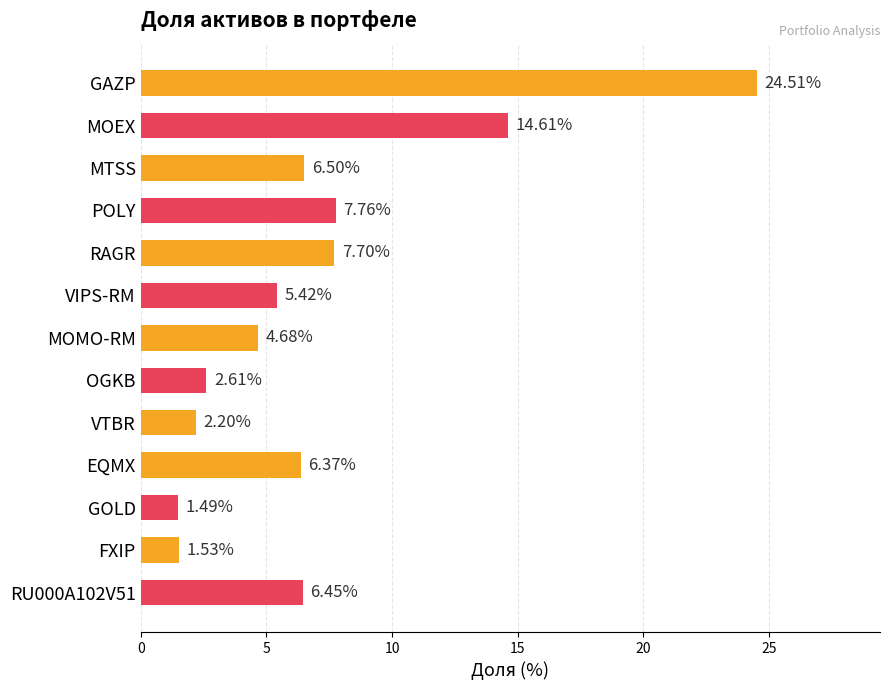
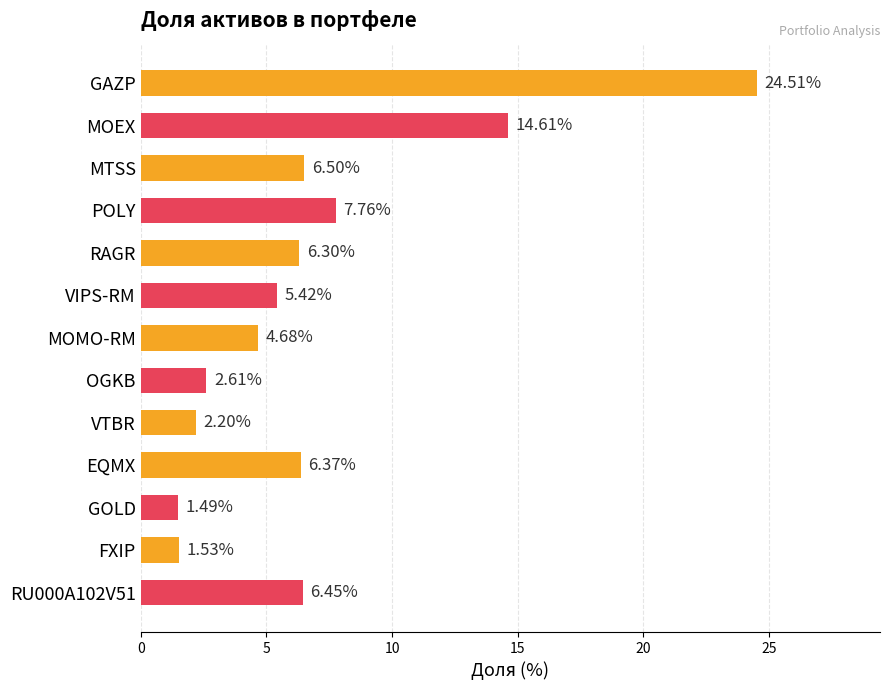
RAGR: 7.70% -> 6.30%
